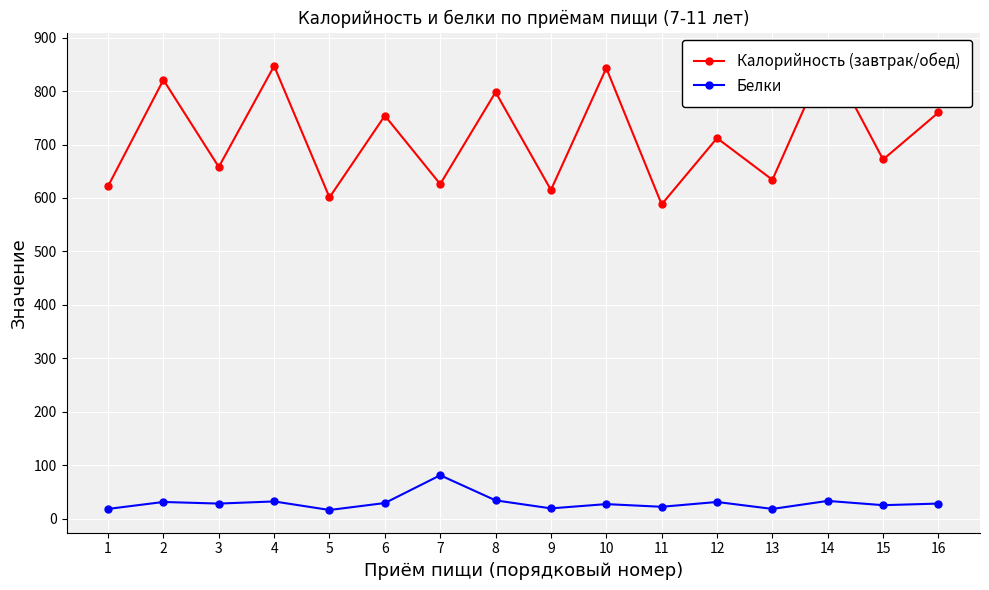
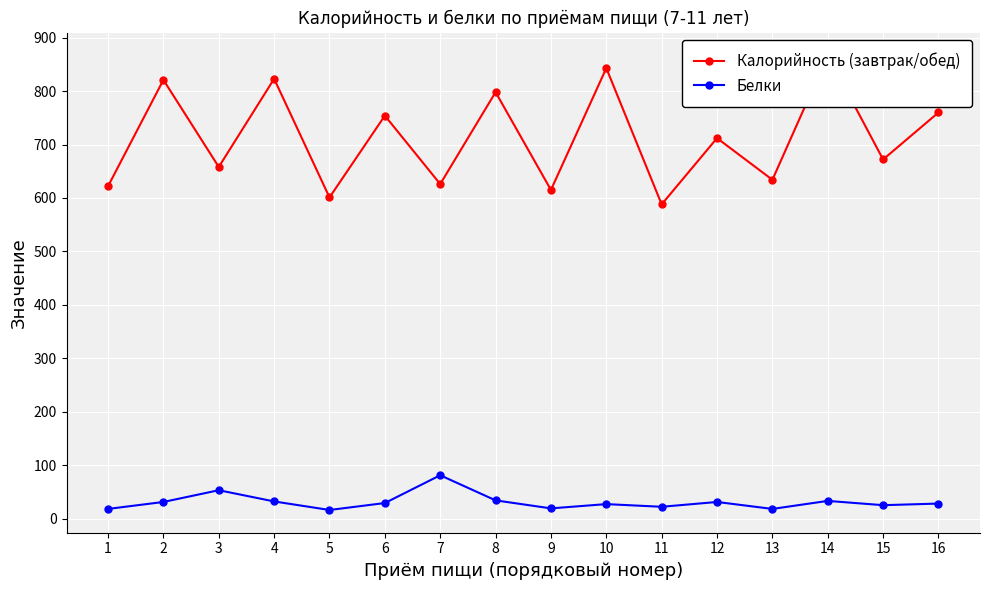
Белки, 3: 30 -> 50
Калорийность (завтрак/обед), 4: 850 -> 820
